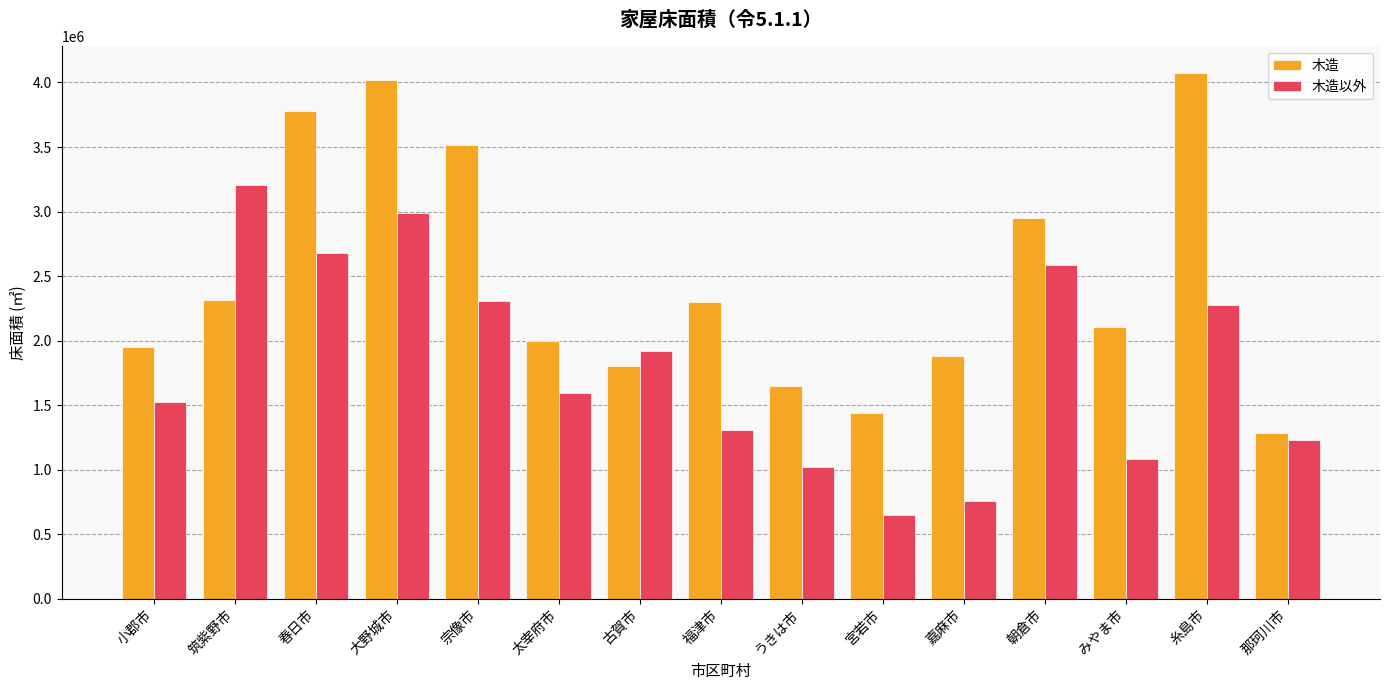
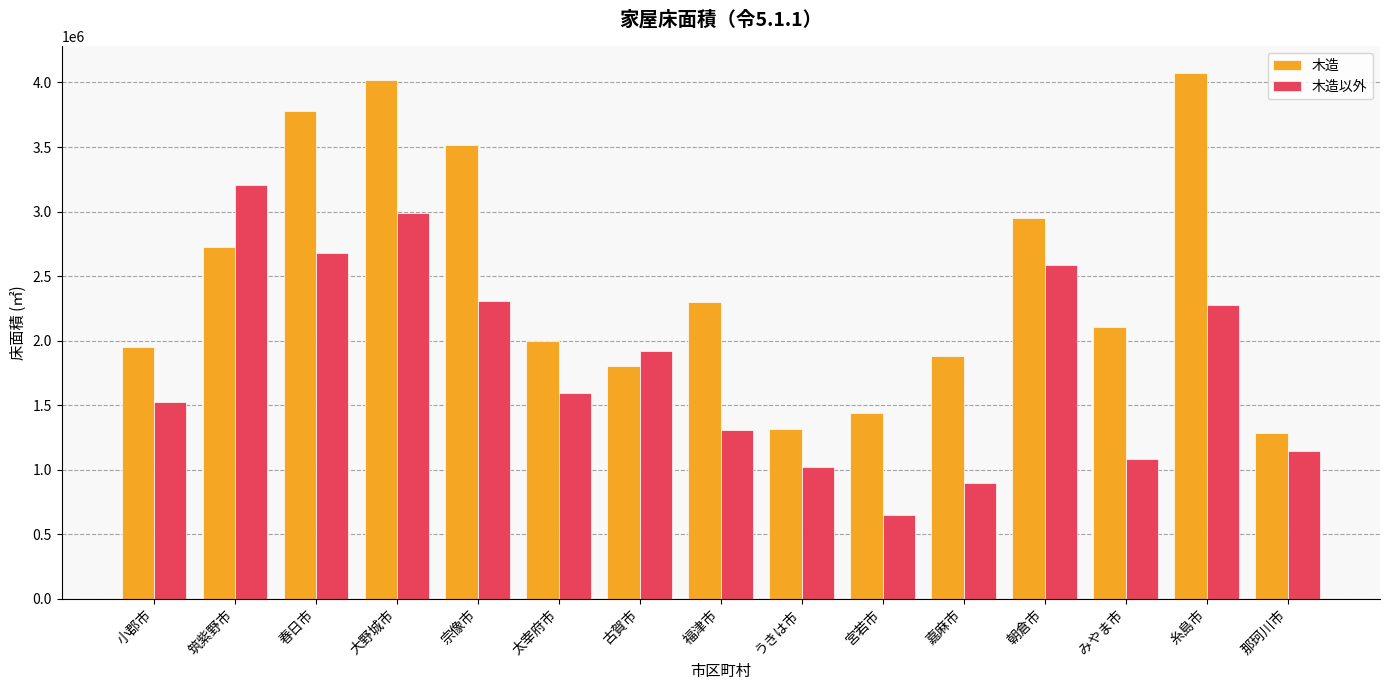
木造, 筑紫野市: 2310000 -> 2720000
木造, うきは市: 1640000 -> 1310000
木造以外, 嘉麻市: 760000 -> 890000
木造以外, 那珂川市: 1230000 -> 1140000
